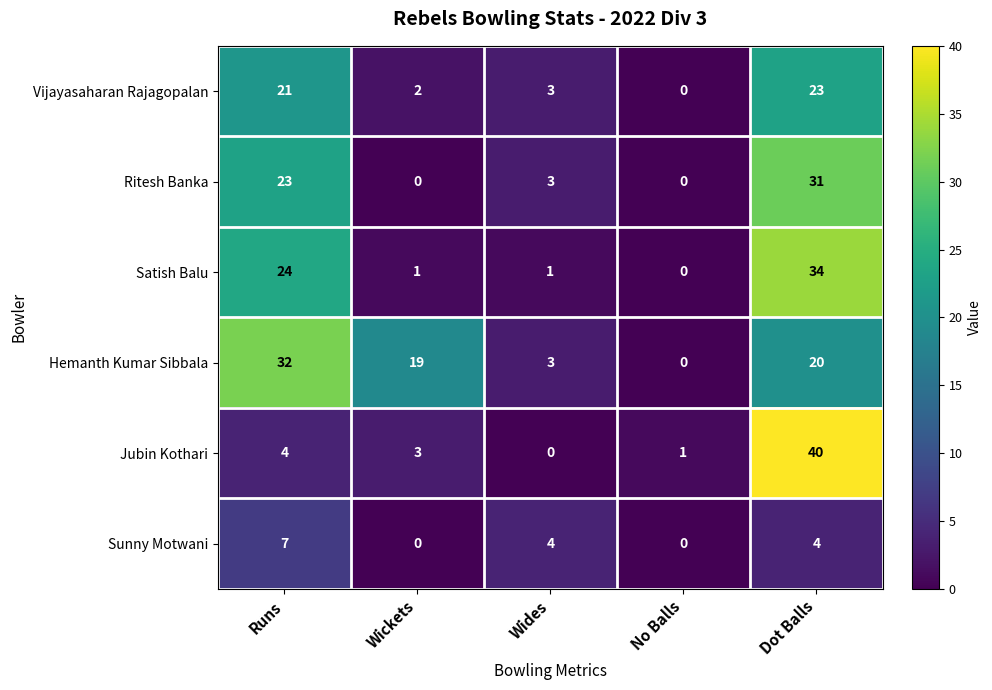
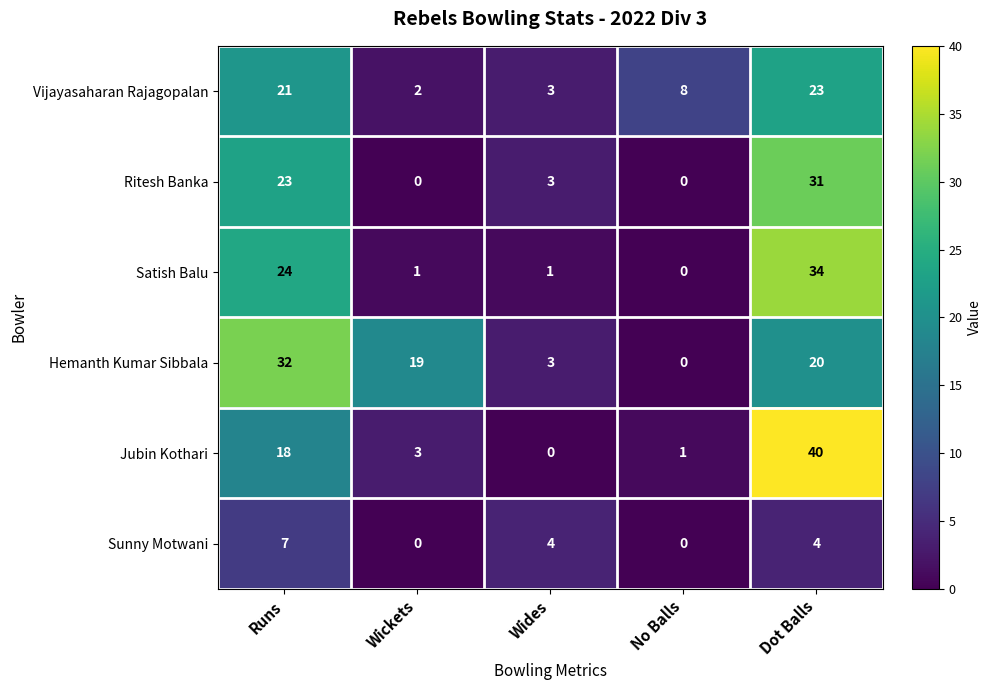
Vijayasaharan Rajagopalan, No Balls: 0 -> 8
Jubin Kothari, Runs: 4 -> 18
